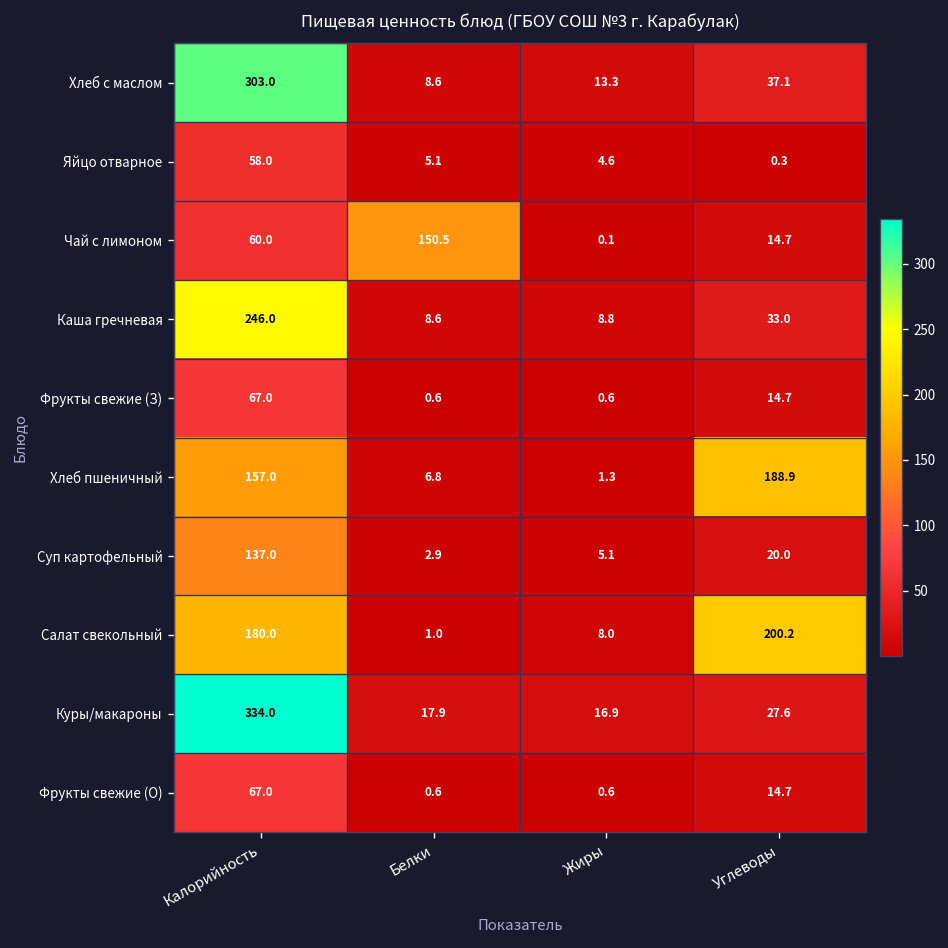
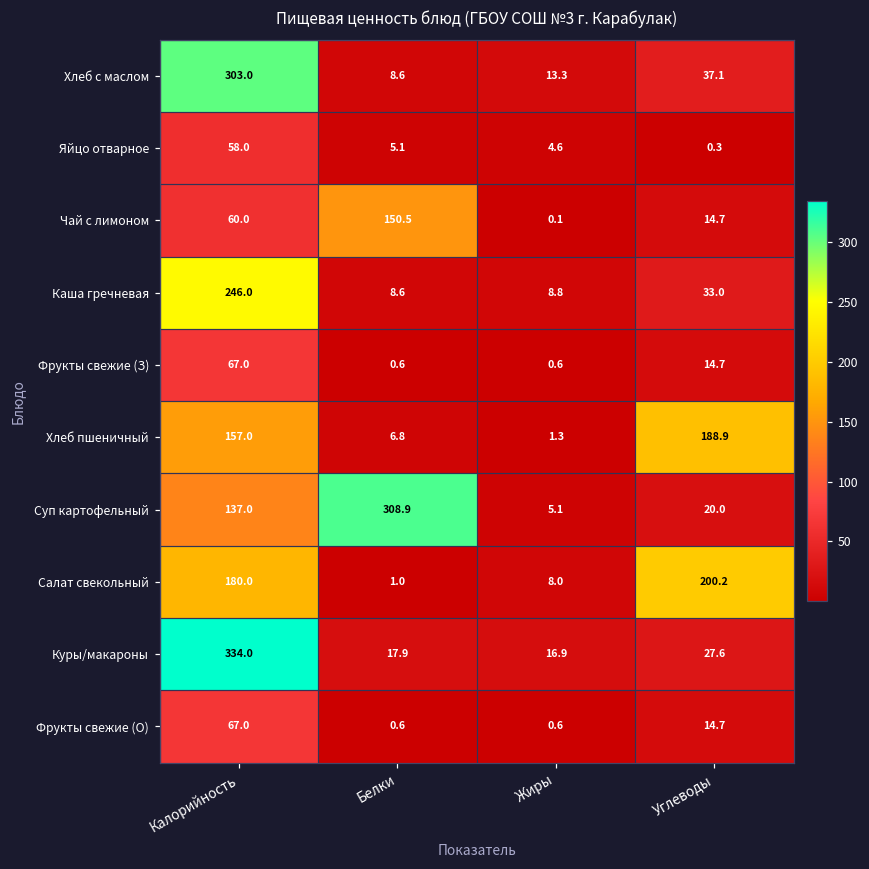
Суп картофельный, Белки: 2.9 -> 308.9
